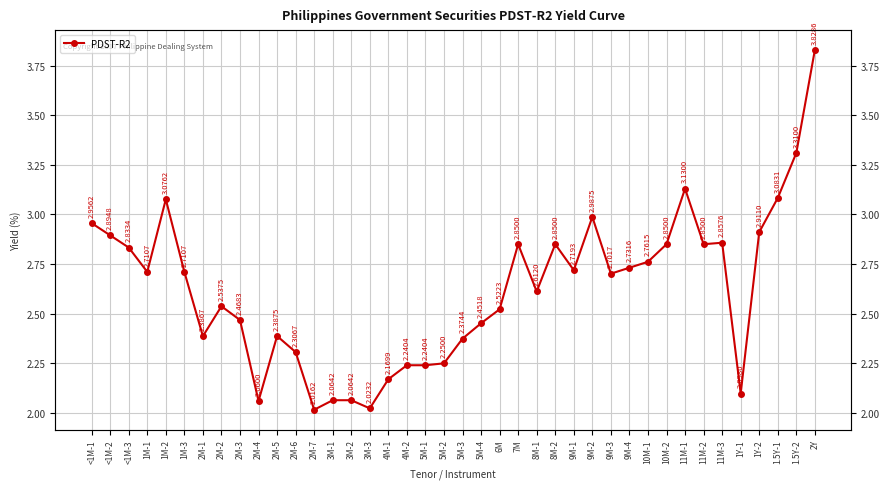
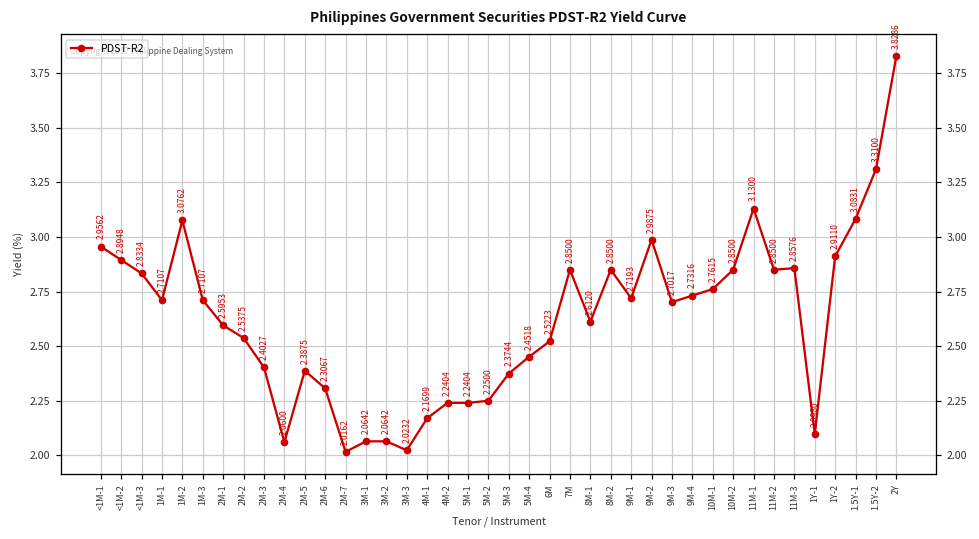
2M-1: 2.3867 -> 2.5953
2M-3: 2.4683 -> 2.4027
